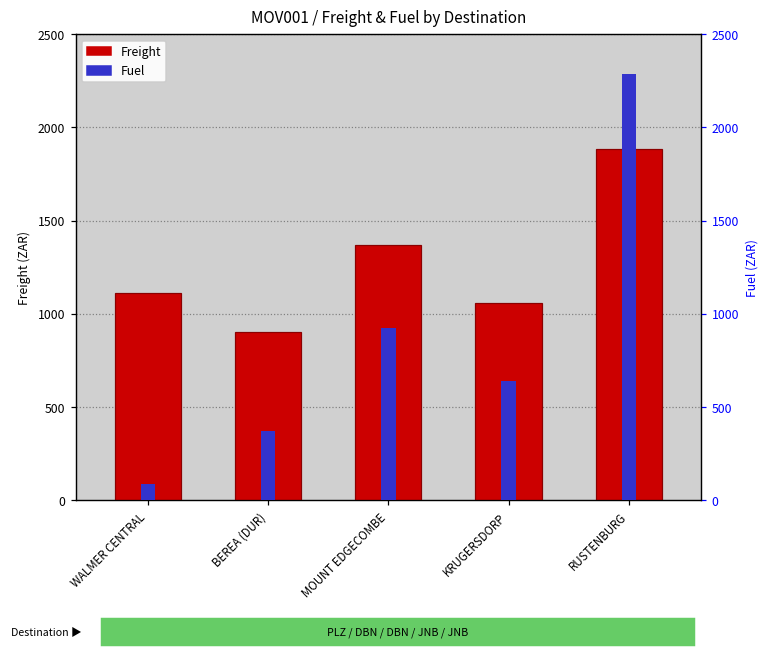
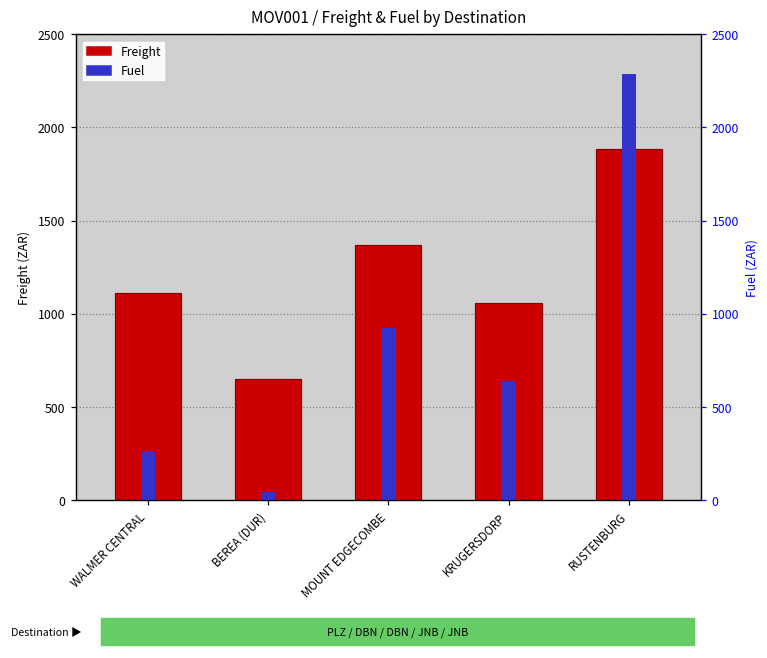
Freight, BEREA (DUR): 900 -> 650
Fuel, WALMER CENTRAL: 90 -> 260
Fuel, BEREA (DUR): 370 -> 40
